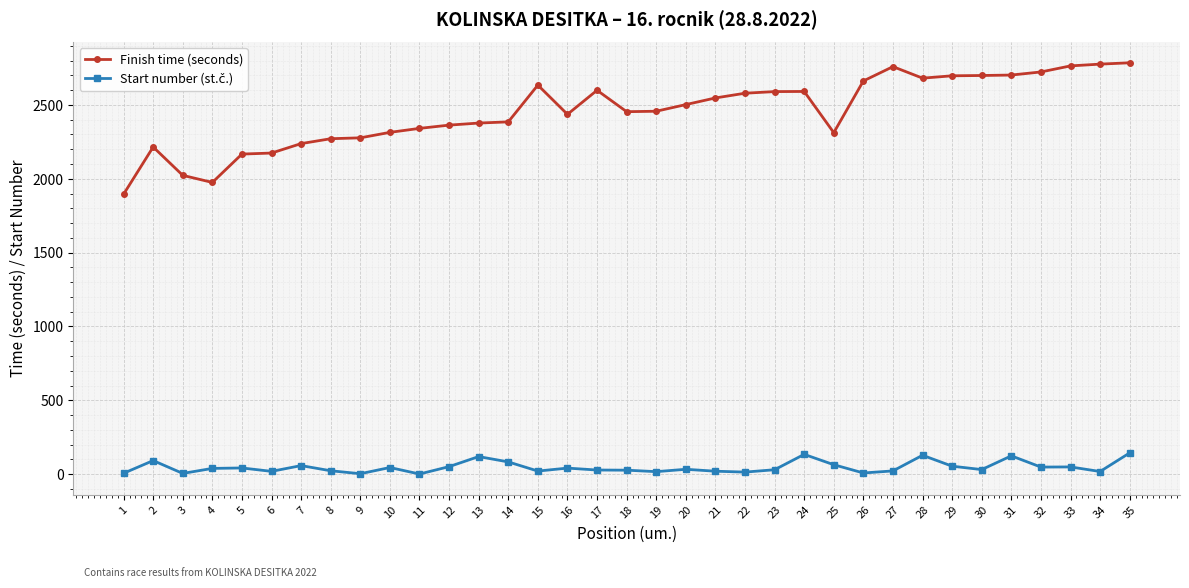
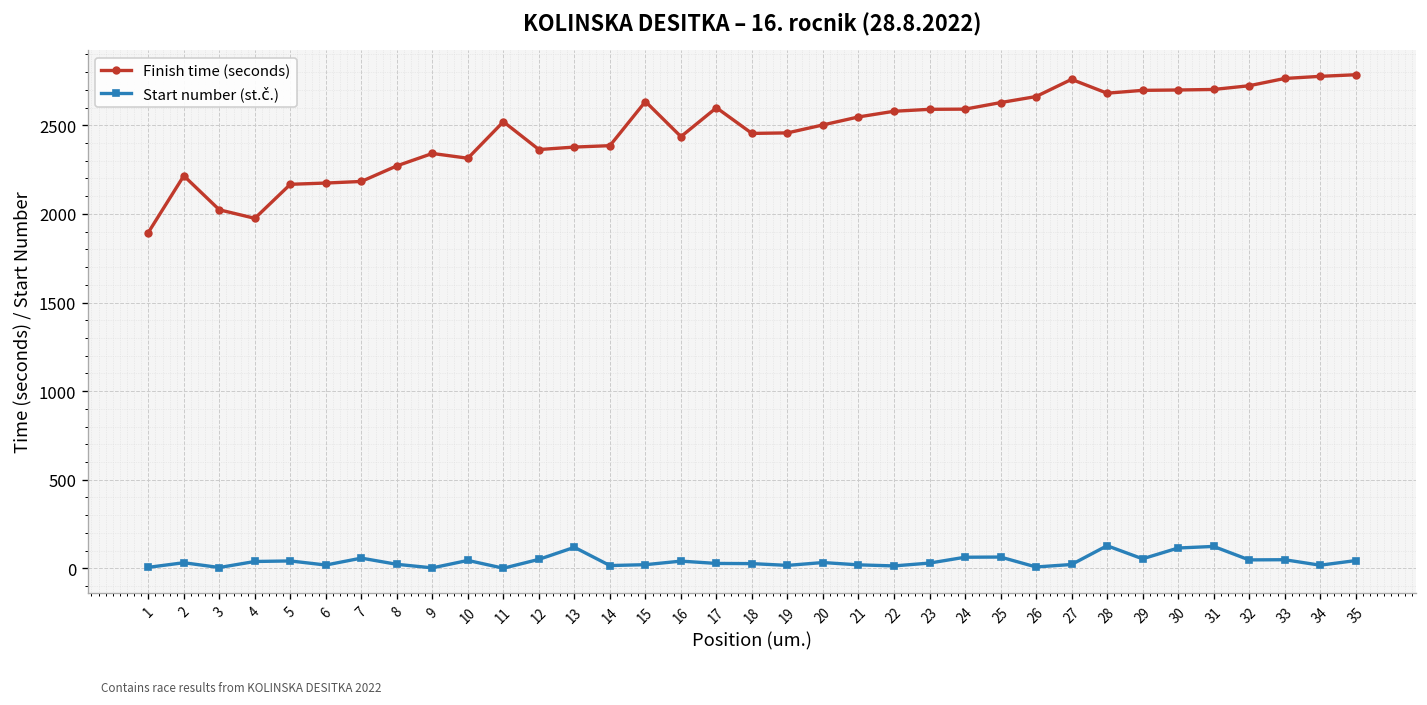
Start number (st.č.), 2: 90 -> 30
Finish time (seconds), 7: 2240 -> 2180
Finish time (seconds), 9: 2280 -> 2340
Finish time (seconds), 11: 2340 -> 2520
Start number (st.č.), 14: 80 -> 20
Start number (st.č.), 24: 130 -> 60
Finish time (seconds), 25: 2310 -> 2630
Start number (st.č.), 30: 30 -> 120
Start number (st.č.), 35: 140 -> 40
